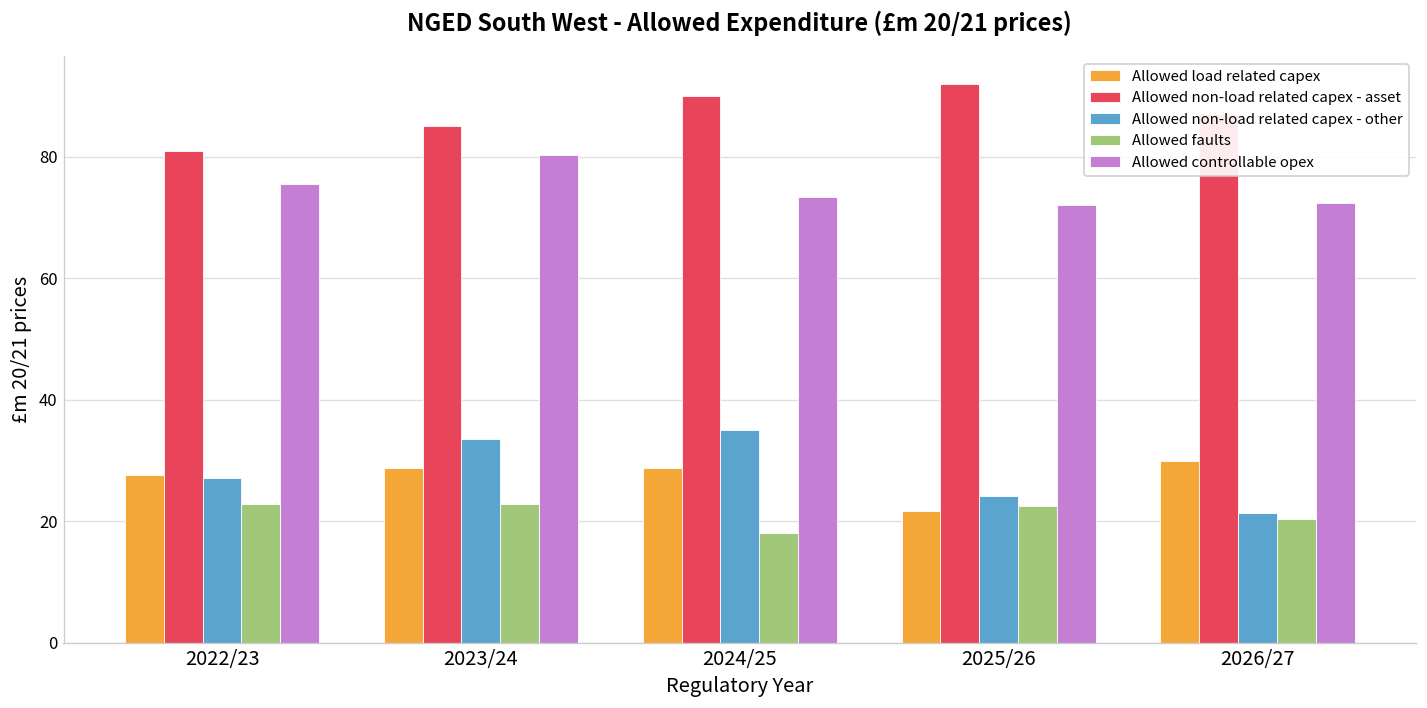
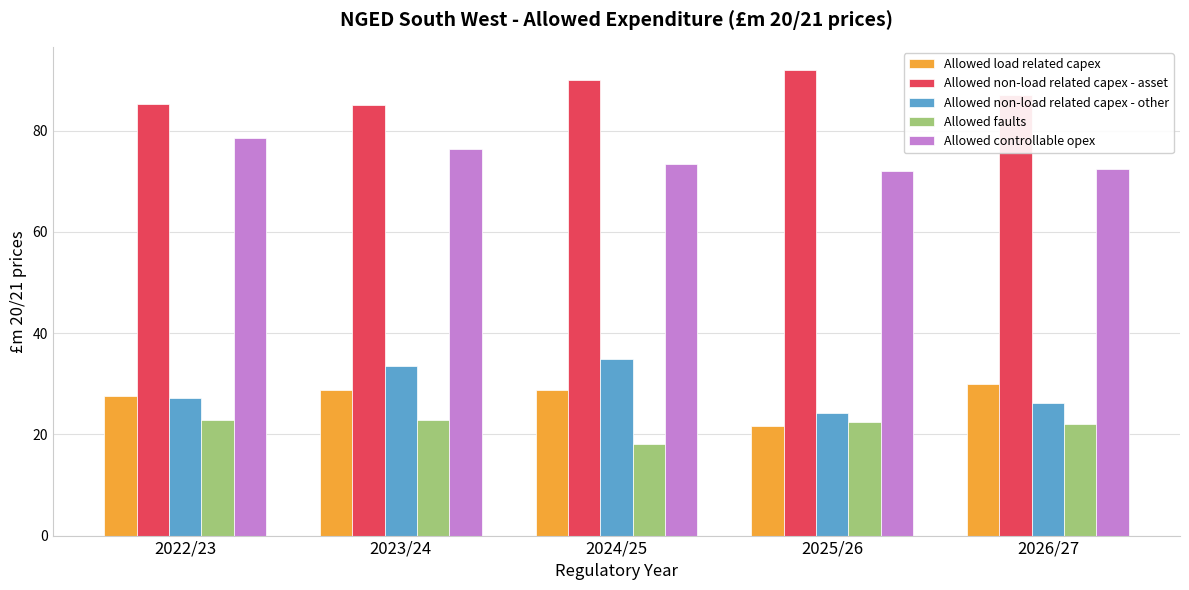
Allowed non-load related capex - asset, 2022/23: 81 -> 85
Allowed controllable opex, 2022/23: 75 -> 79
Allowed controllable opex, 2023/24: 80 -> 76
Allowed non-load related capex - other, 2026/27: 21 -> 26
Allowed faults, 2026/27: 20 -> 22
